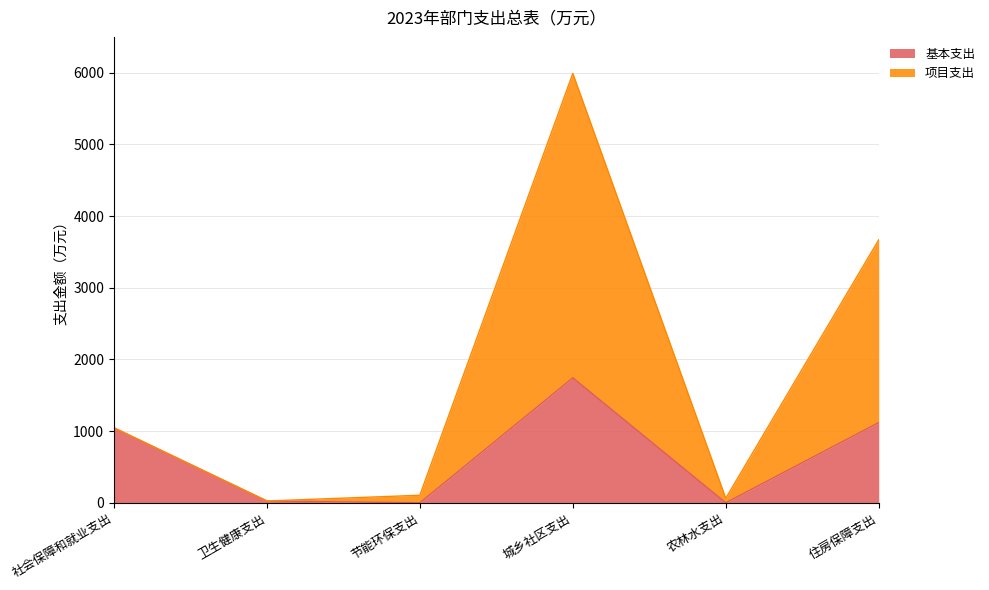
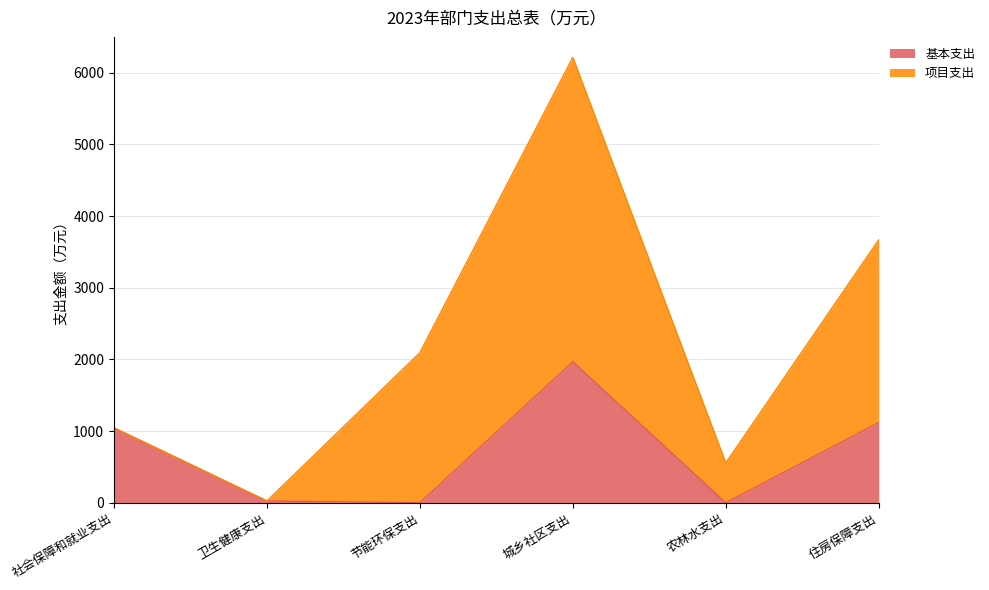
项目支出, 节能环保支出: 100 -> 2100
基本支出, 城乡社区支出: 1700 -> 2000
项目支出, 农林水支出: 100 -> 600
